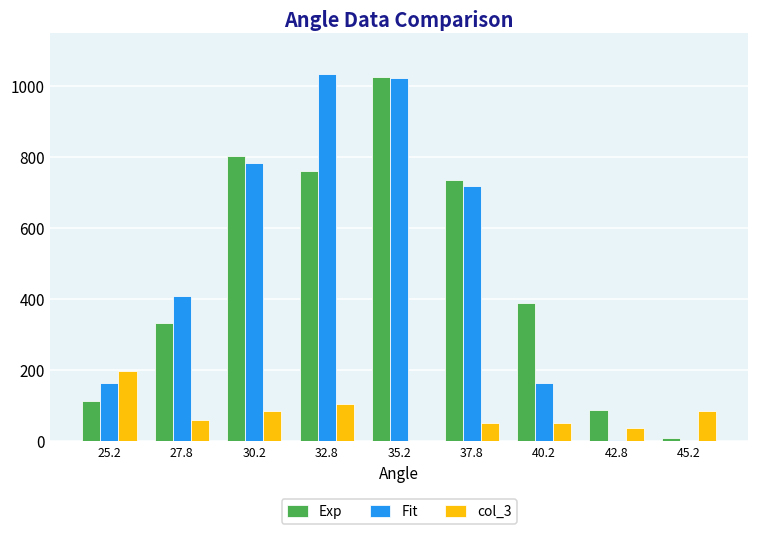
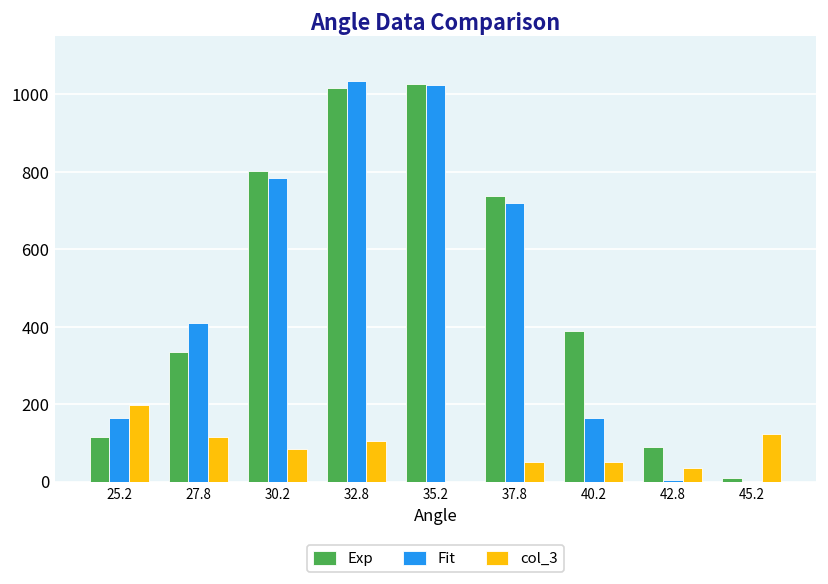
col_3, 27.8: 60 -> 120
Exp, 32.8: 760 -> 1020
col_3, 45.2: 80 -> 120
